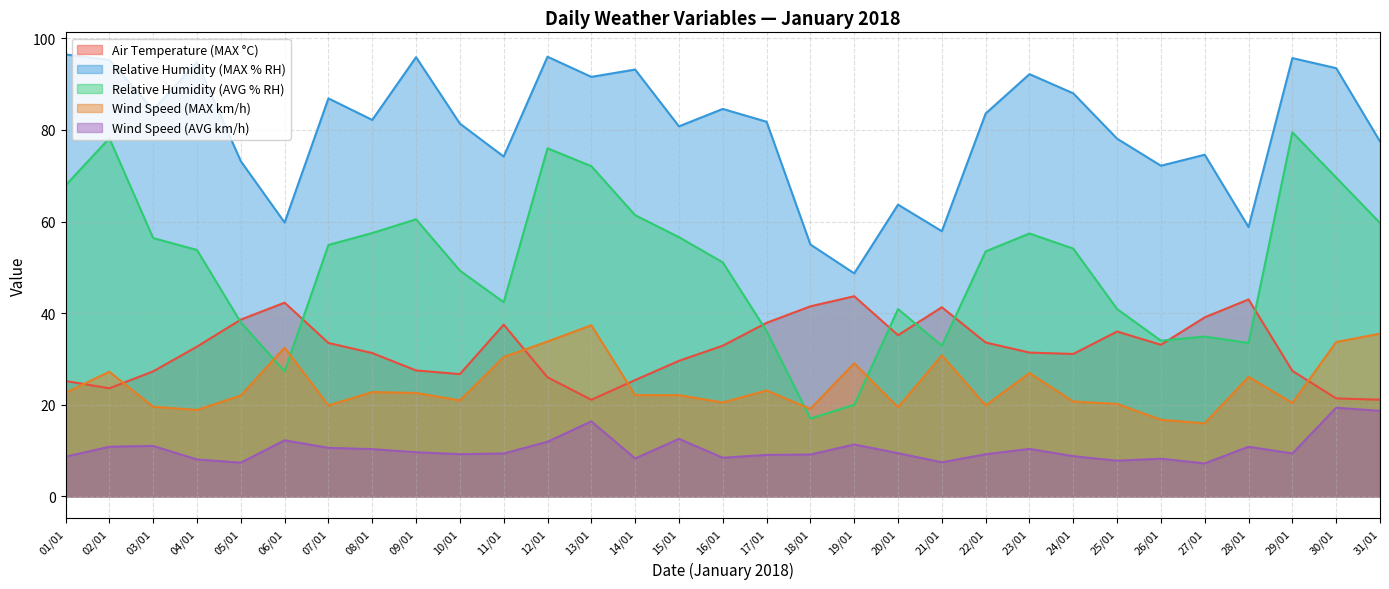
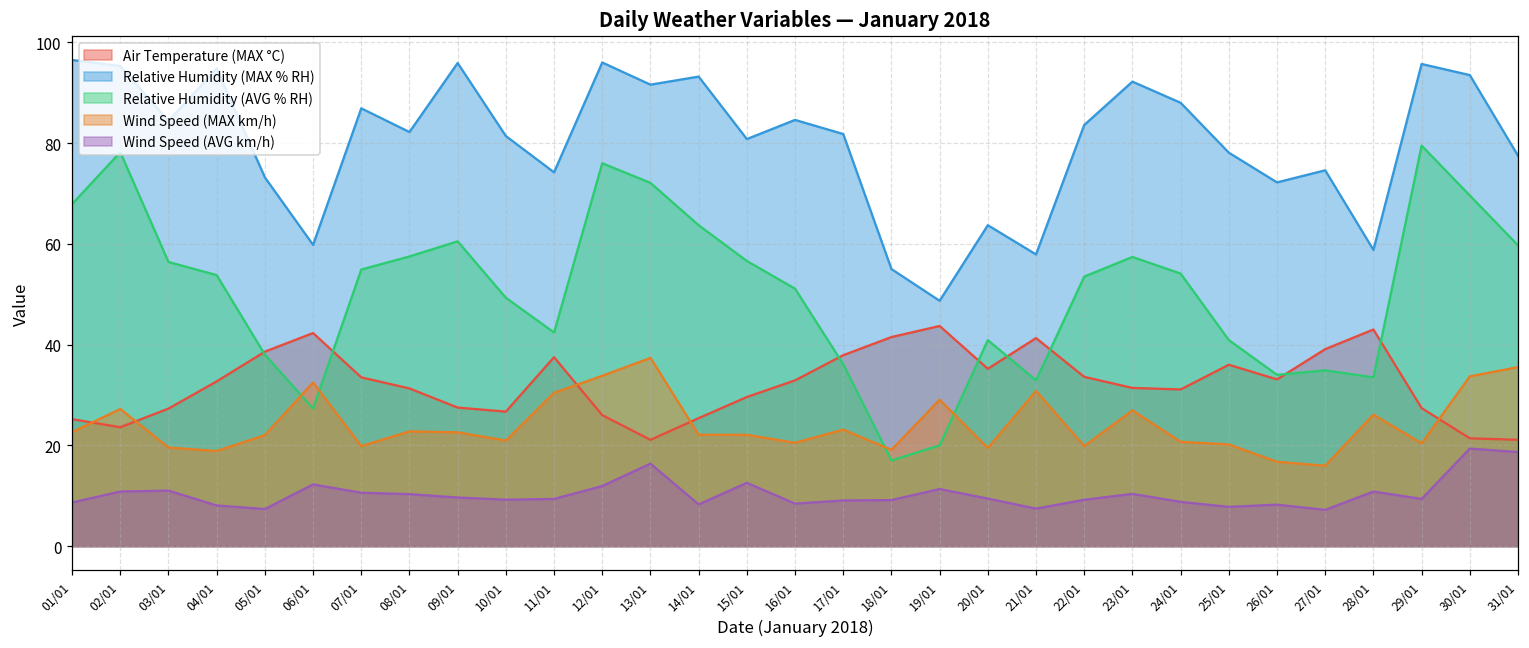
Relative Humidity (AVG % RH), 14/01: 61 -> 64
